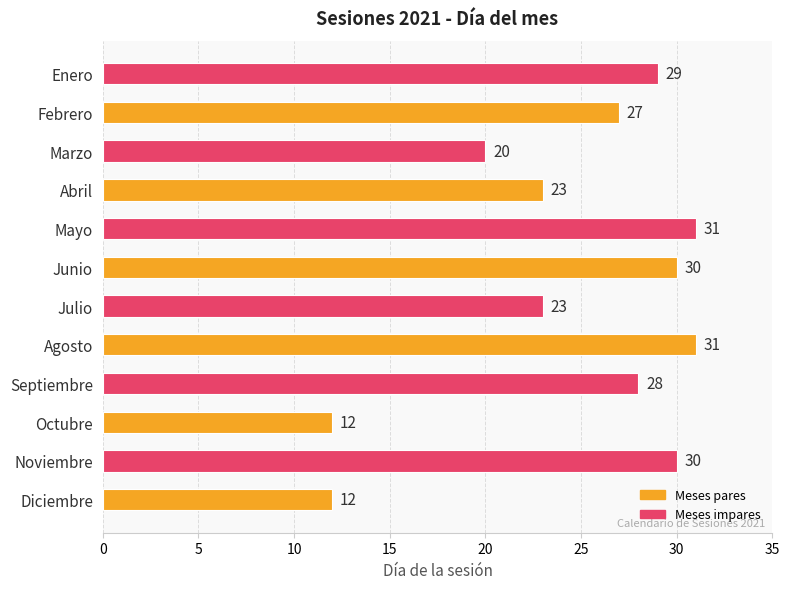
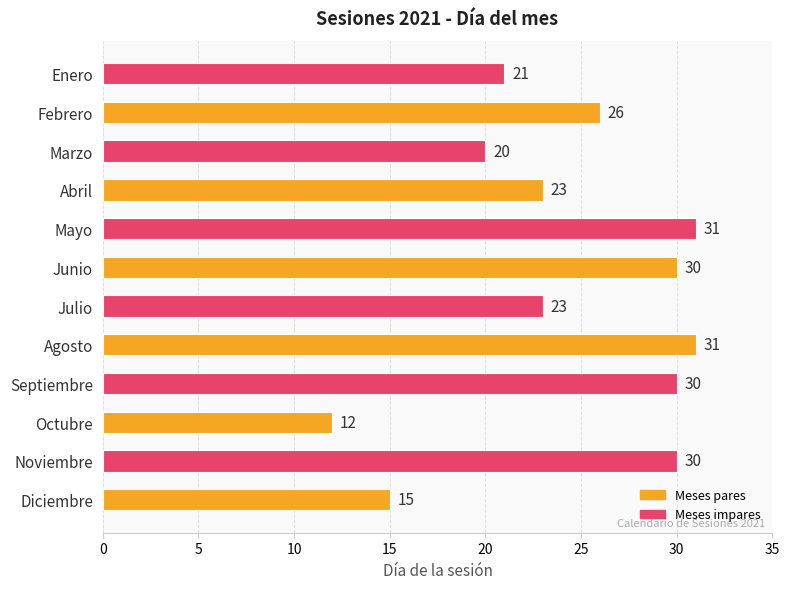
Enero: 29 -> 21
Febrero: 27 -> 26
Septiembre: 28 -> 30
Diciembre: 12 -> 15
